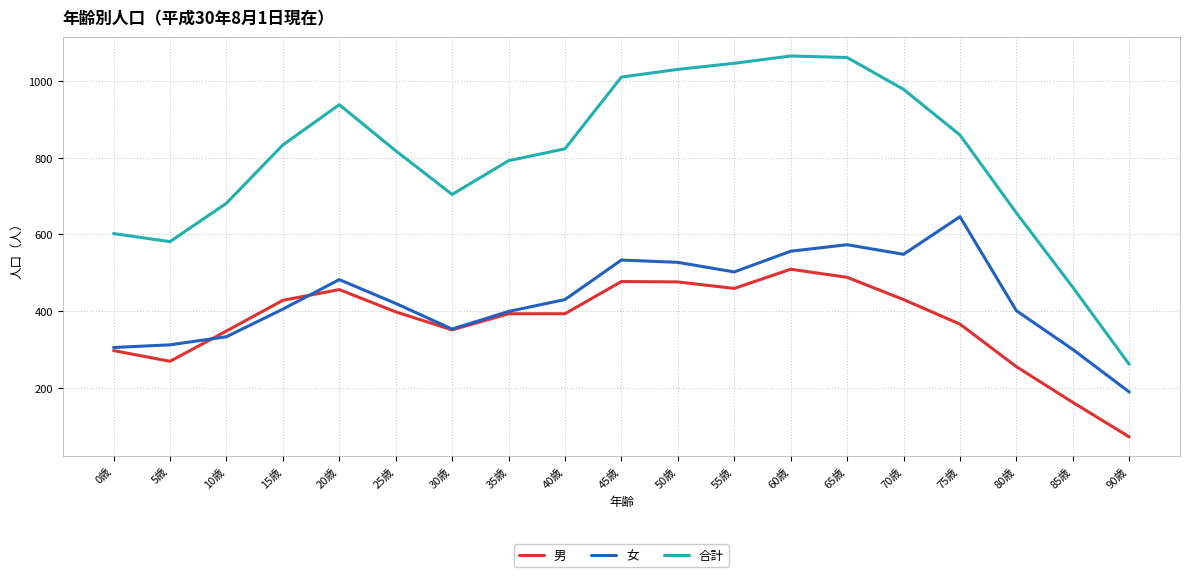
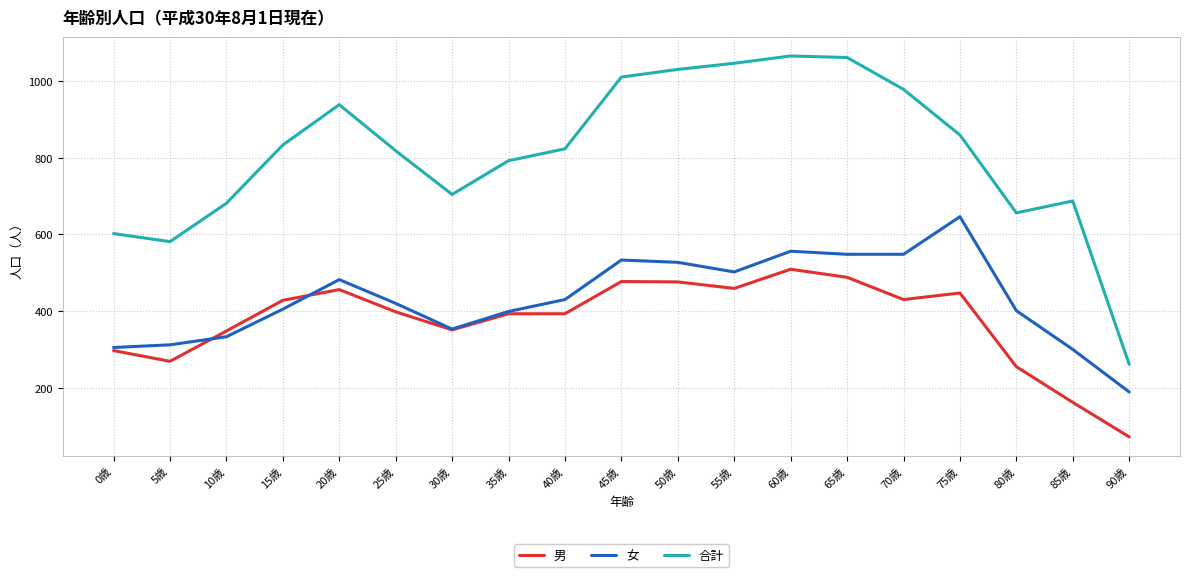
女, 65歳: 570 -> 550
男, 75歳: 370 -> 450
合計, 85歳: 460 -> 690
